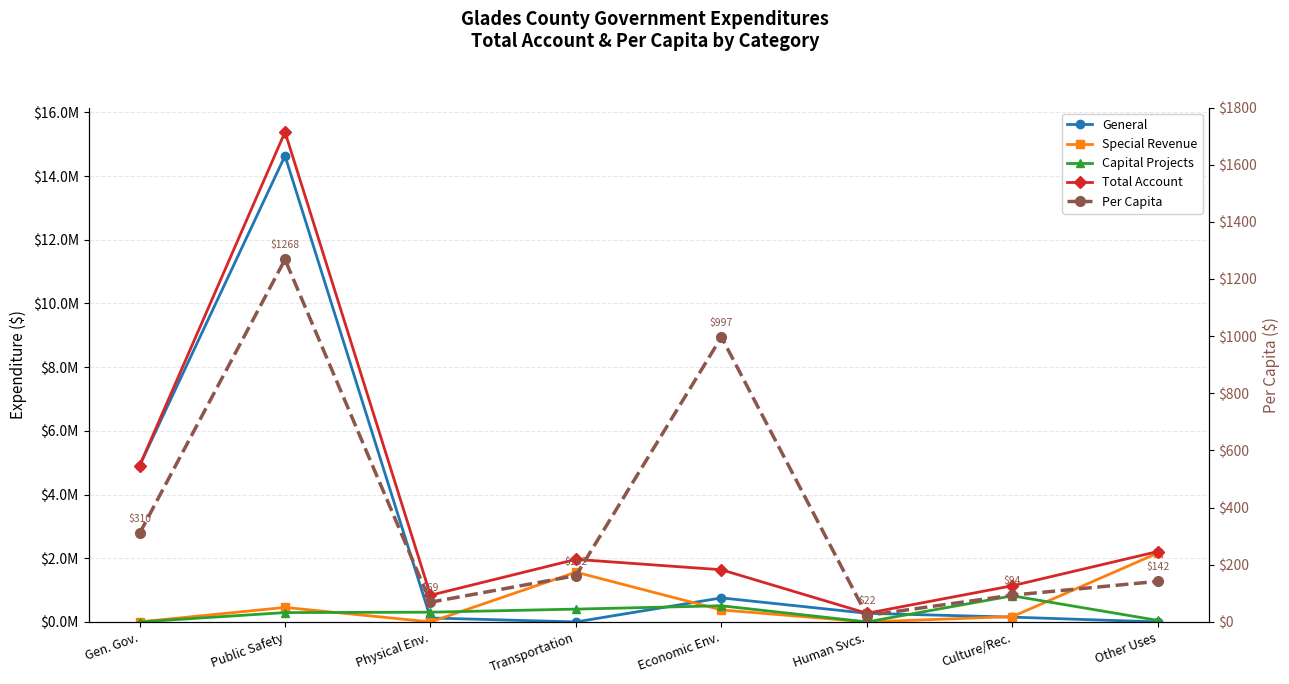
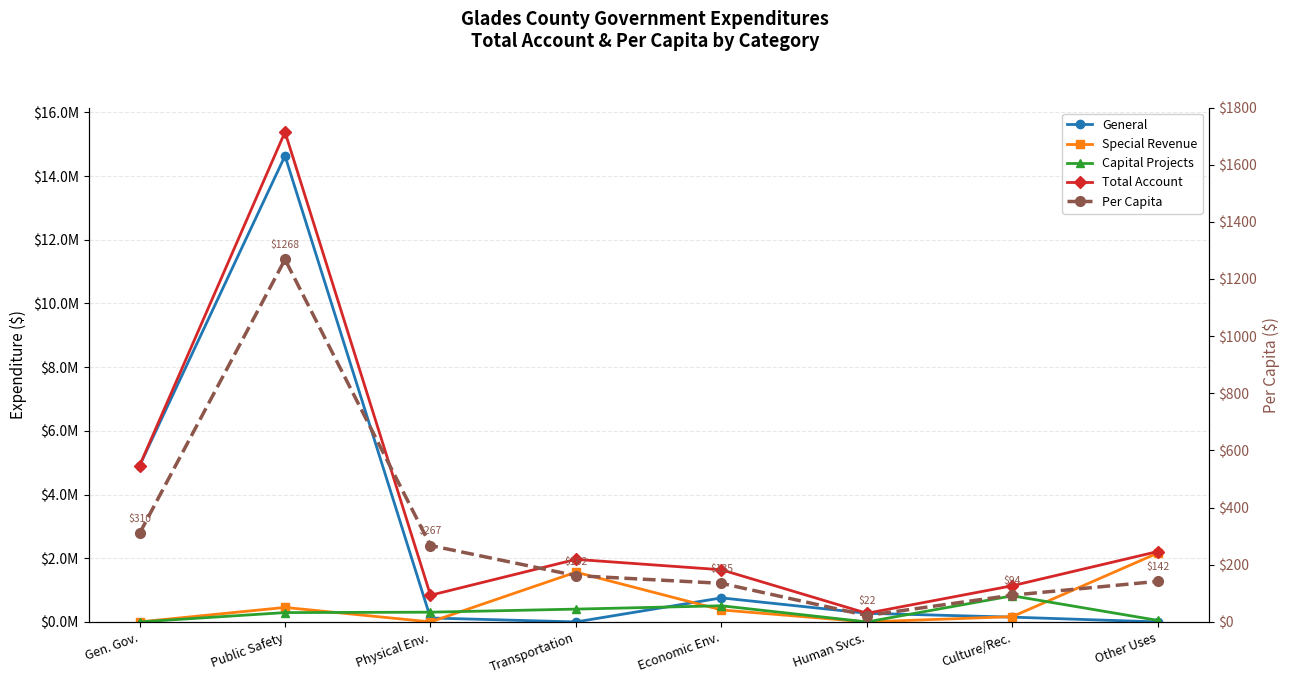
Per Capita, Physical Env.: $69 -> $267
Per Capita, Economic Env.: $997 -> $135
